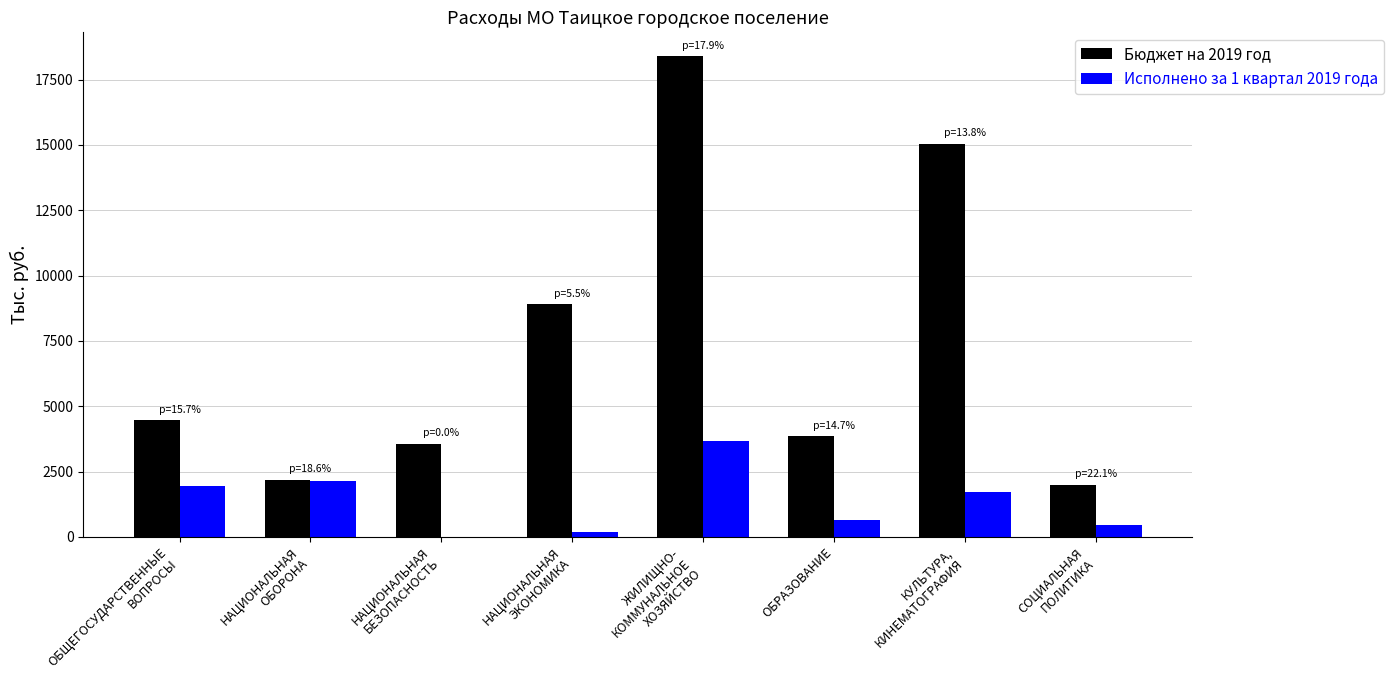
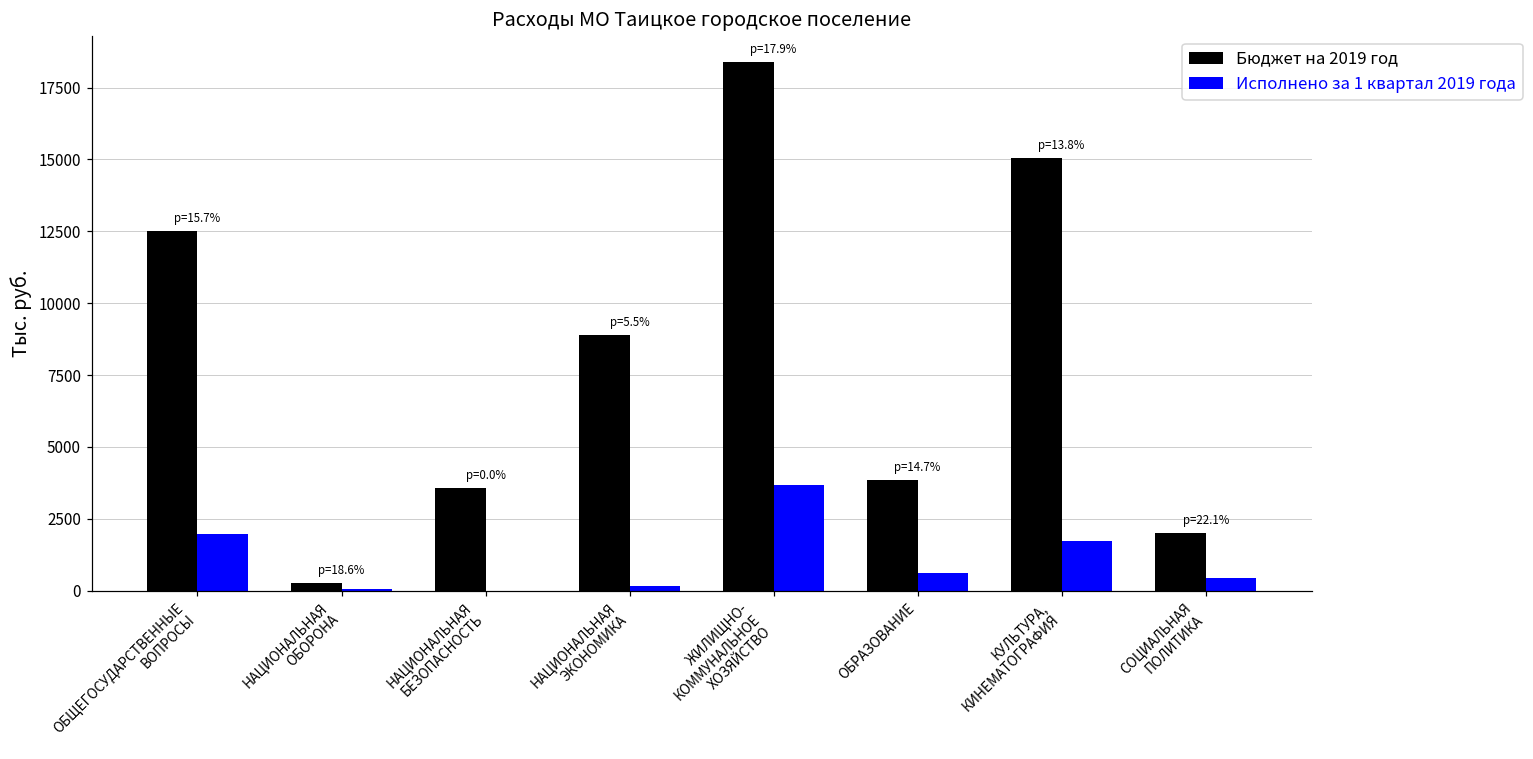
Бюджет на 2019 год, ОБЩЕГОСУДАРСТВЕННЫЕ ВОПРОСЫ: 4500 -> 12500
Бюджет на 2019 год, НАЦИОНАЛЬНАЯ ОБОРОНА: 2200 -> 300
Исполнено за 1 квартал 2019 года, НАЦИОНАЛЬНАЯ ОБОРОНА: 2100 -> 0
